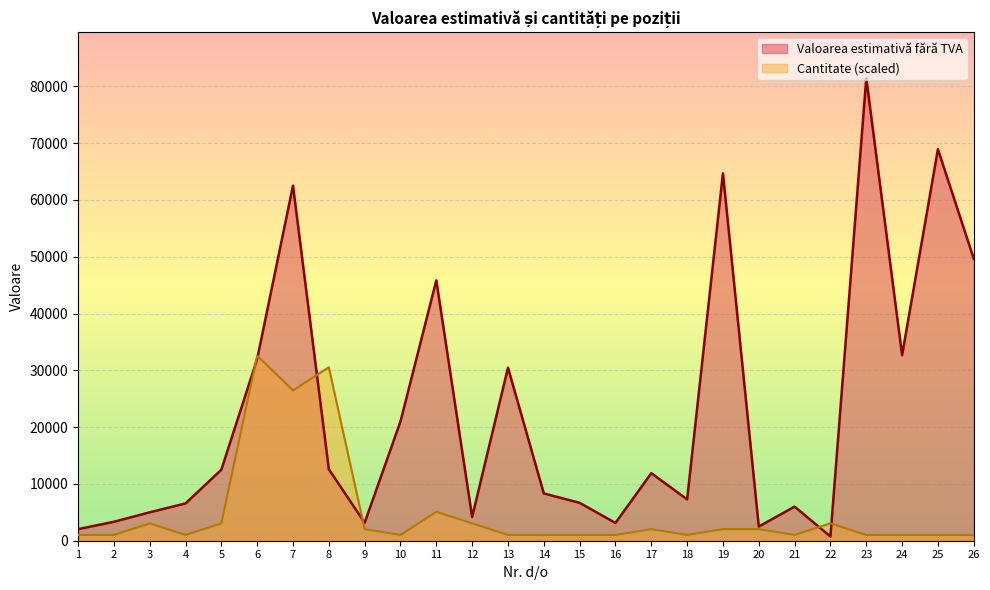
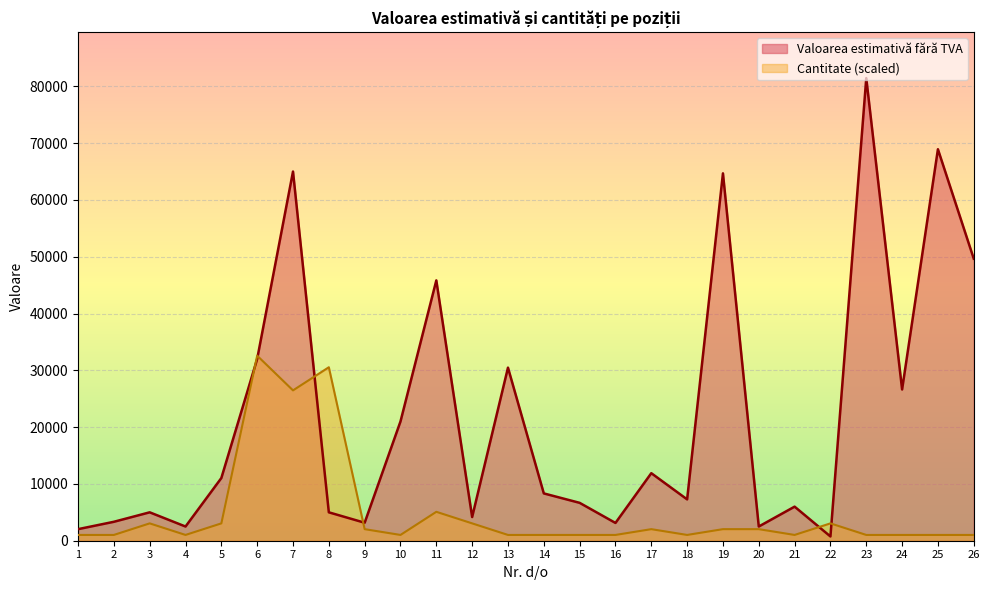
Valoarea estimativă fără TVA, 4: 7000 -> 3000
Valoarea estimativă fără TVA, 5: 13000 -> 11000
Valoarea estimativă fără TVA, 7: 63000 -> 65000
Valoarea estimativă fără TVA, 8: 13000 -> 5000
Valoarea estimativă fără TVA, 24: 33000 -> 27000
